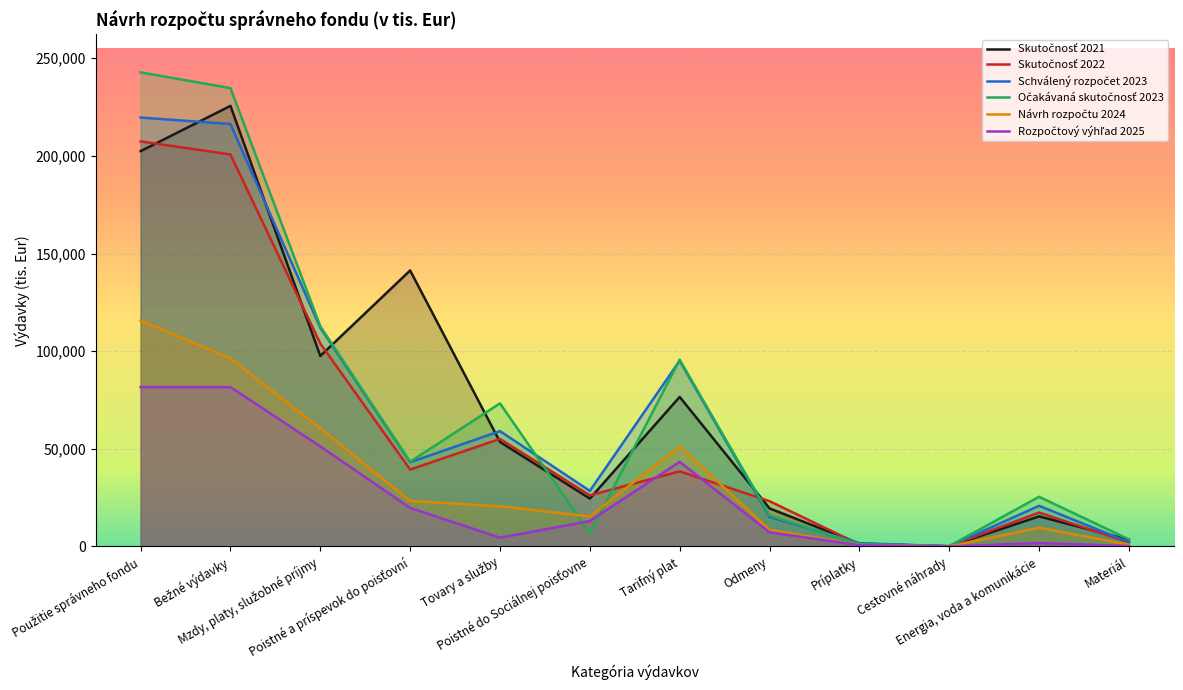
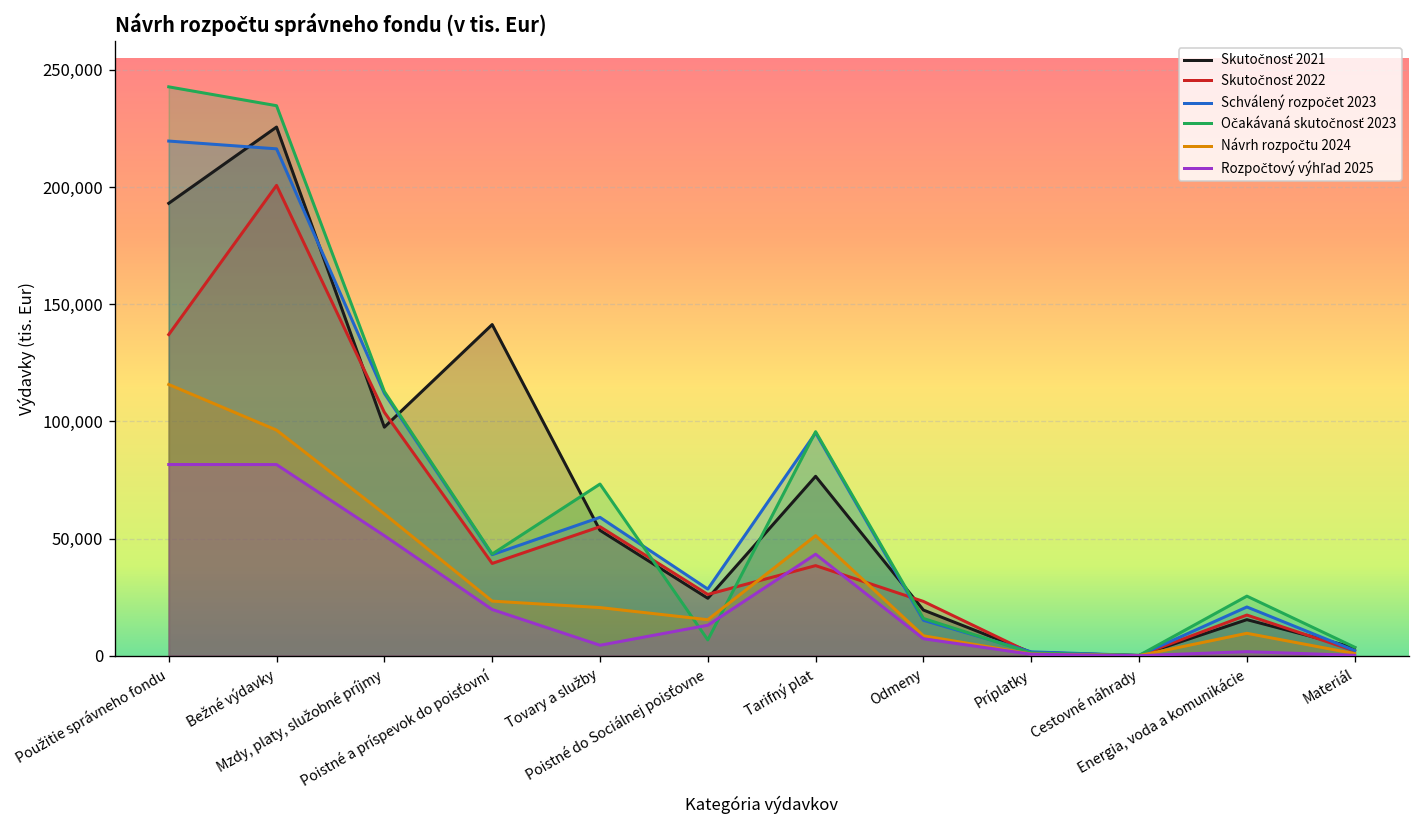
Skutočnosť 2021, Použitie správneho fondu: 202,000 -> 193,000
Skutočnosť 2022, Použitie správneho fondu: 207,000 -> 137,000
